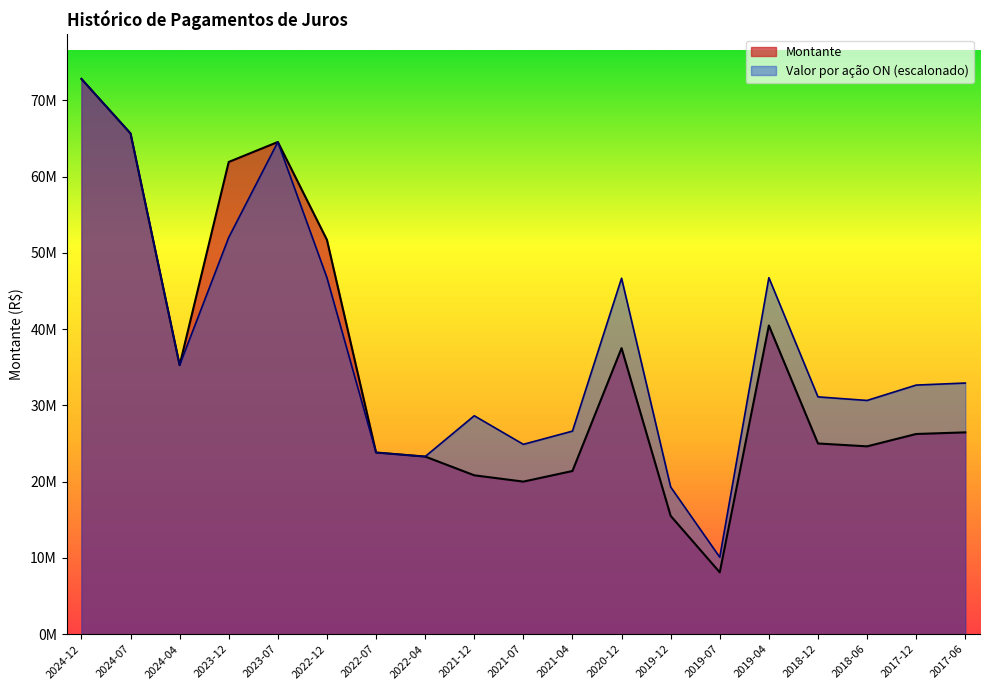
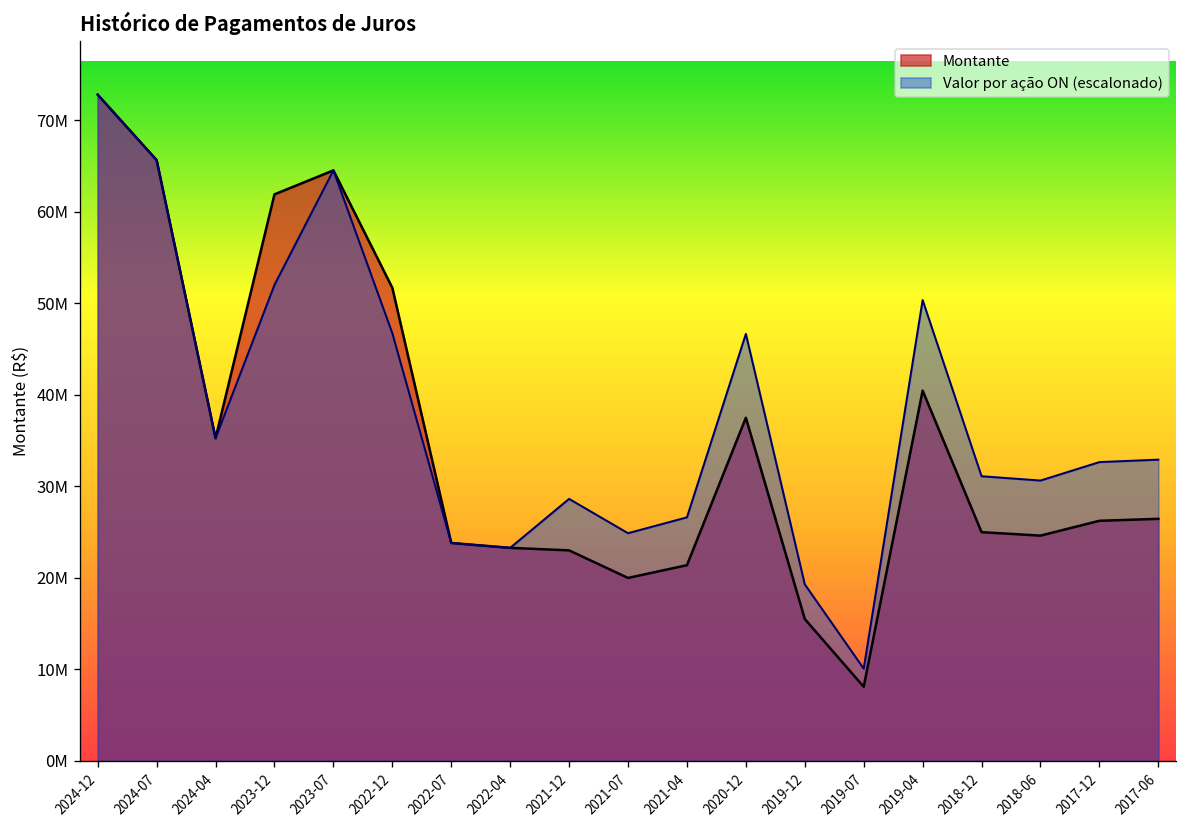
Montante, 2021-12: 21000000 -> 23000000
Valor por ação ON (escalonado), 2019-04: 47000000 -> 50000000
